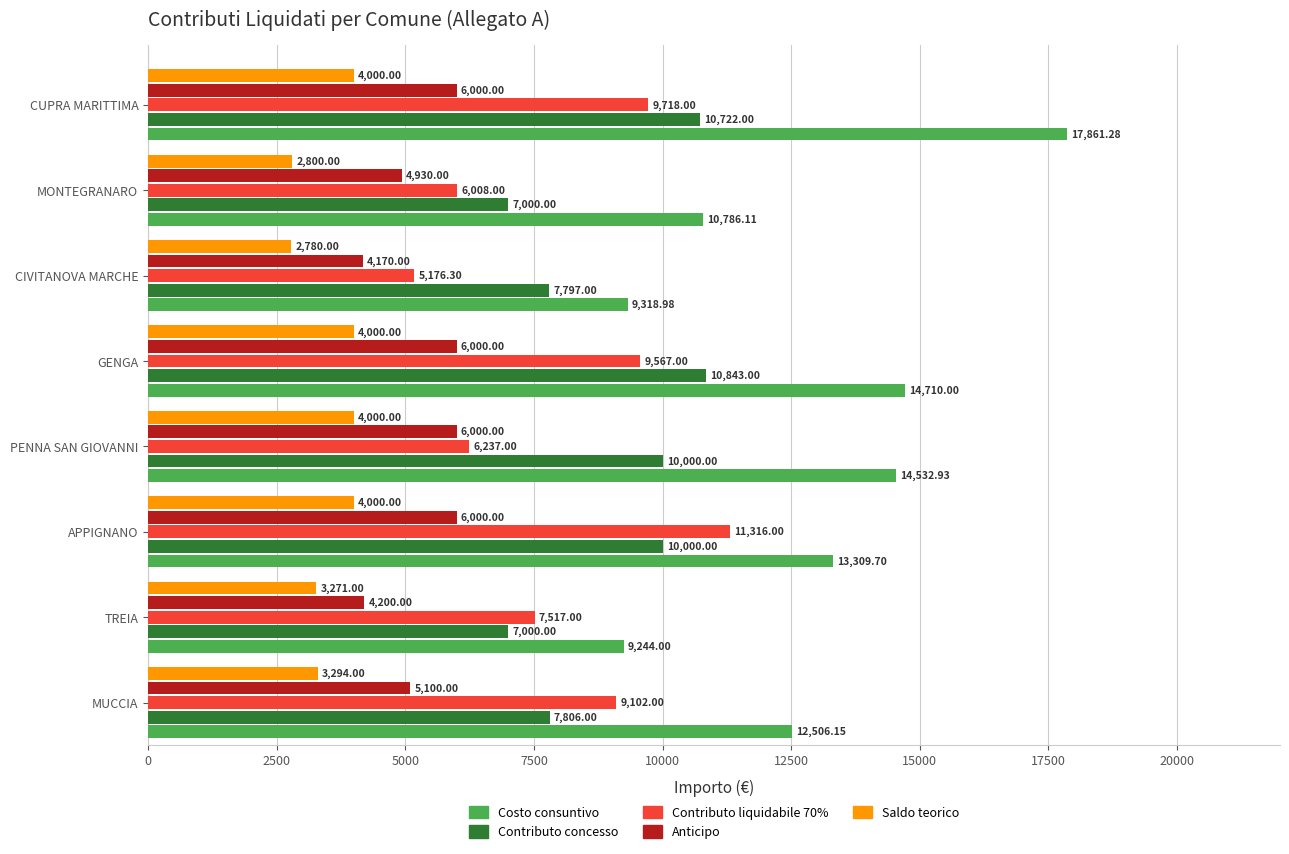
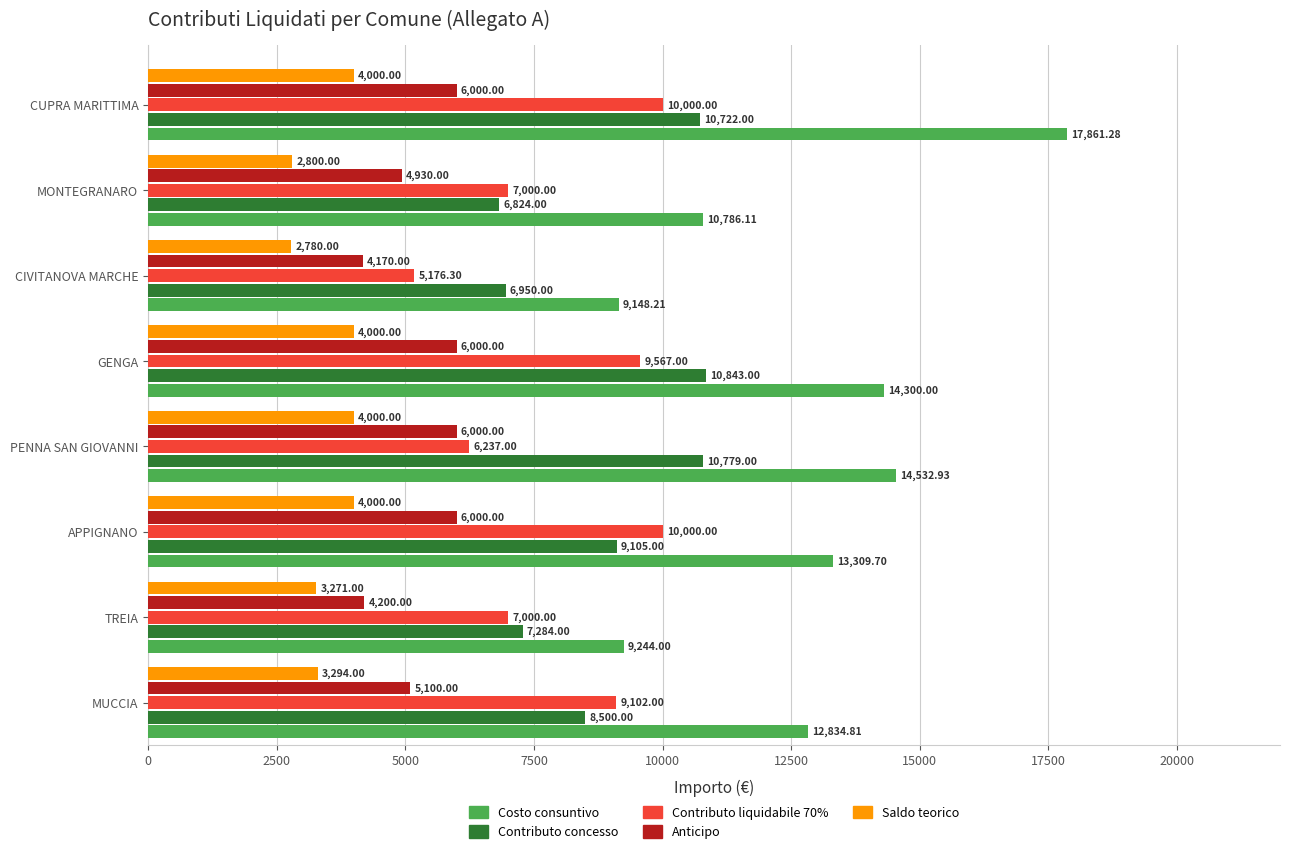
Contributo liquidabile 70%, CUPRA MARITTIMA: 9,718.00 -> 10,000.00
Contributo liquidabile 70%, MONTEGRANARO: 6,008.00 -> 7,000.00
Contributo concesso, MONTEGRANARO: 7,000.00 -> 6,824.00
Contributo concesso, CIVITANOVA MARCHE: 7,797.00 -> 6,950.00
Costo consuntivo, CIVITANOVA MARCHE: 9,318.98 -> 9,148.21
Costo consuntivo, GENGA: 14,710.00 -> 14,300.00
Contributo concesso, PENNA SAN GIOVANNI: 10,000.00 -> 10,779.00
Contributo liquidabile 70%, APPIGNANO: 11,316.00 -> 10,000.00
Contributo concesso, APPIGNANO: 10,000.00 -> 9,105.00
Contributo liquidabile 70%, TREIA: 7,517.00 -> 7,000.00
Contributo concesso, TREIA: 7,000.00 -> 7,284.00
Contributo concesso, MUCCIA: 7,806.00 -> 8,500.00
Costo consuntivo, MUCCIA: 12,506.15 -> 12,834.81
